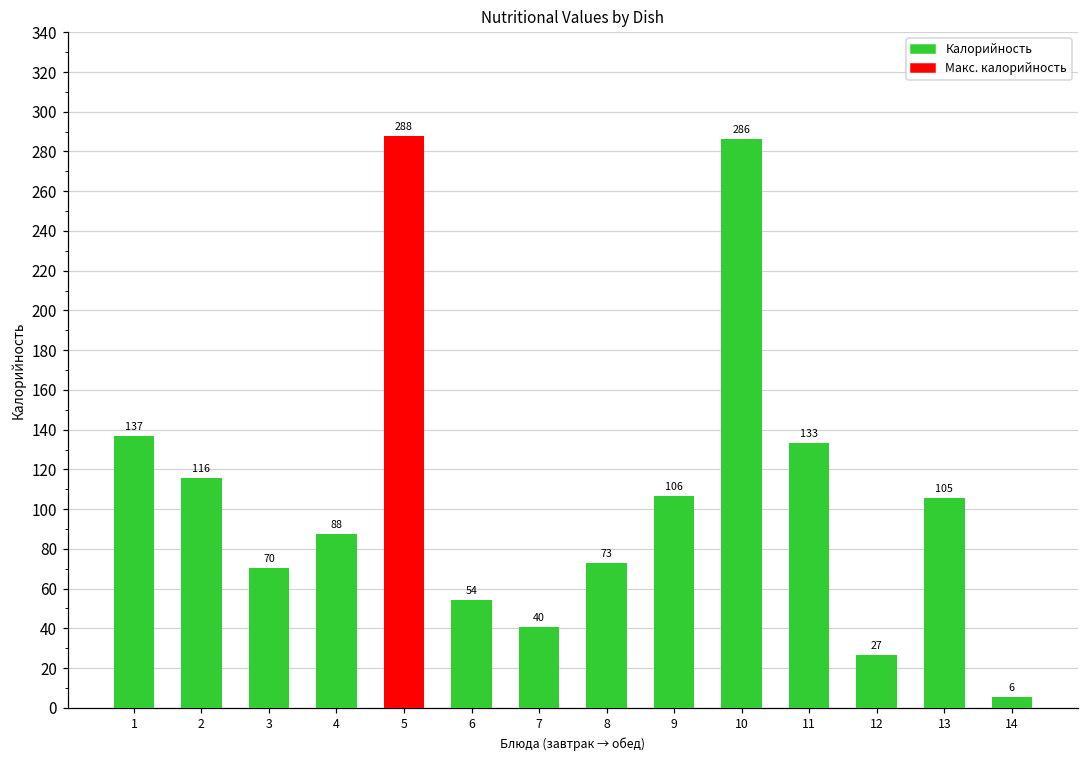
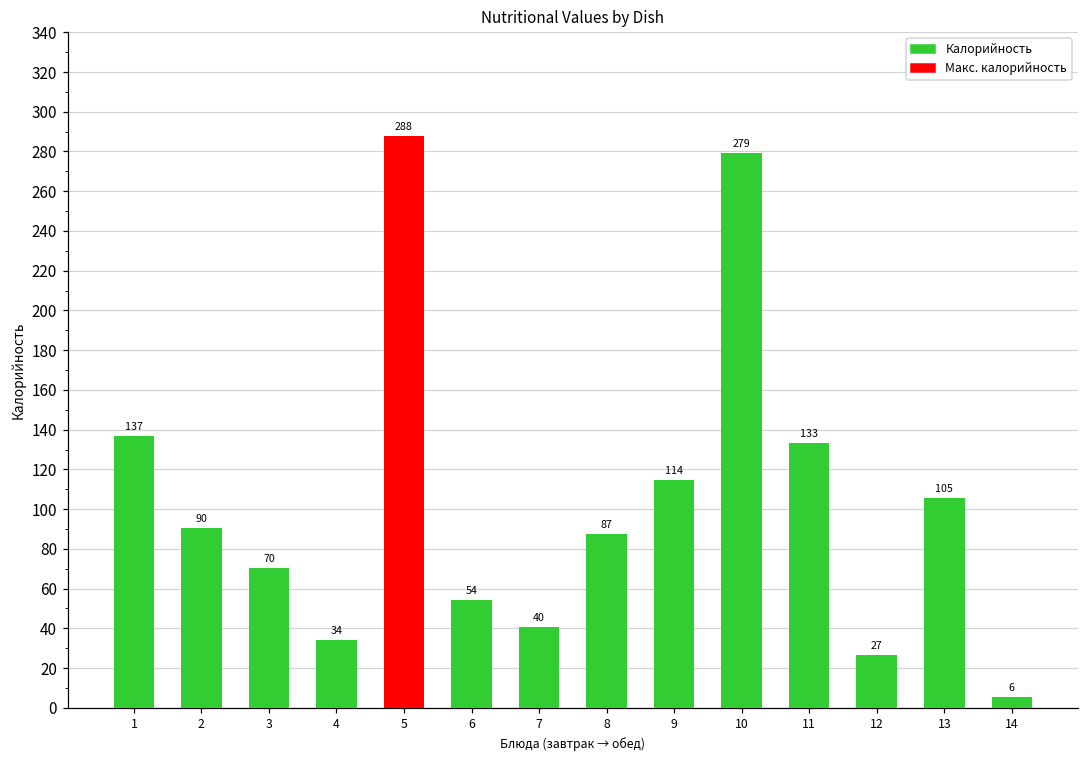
2: 116 -> 90
4: 88 -> 34
8: 73 -> 87
9: 106 -> 114
10: 286 -> 279
